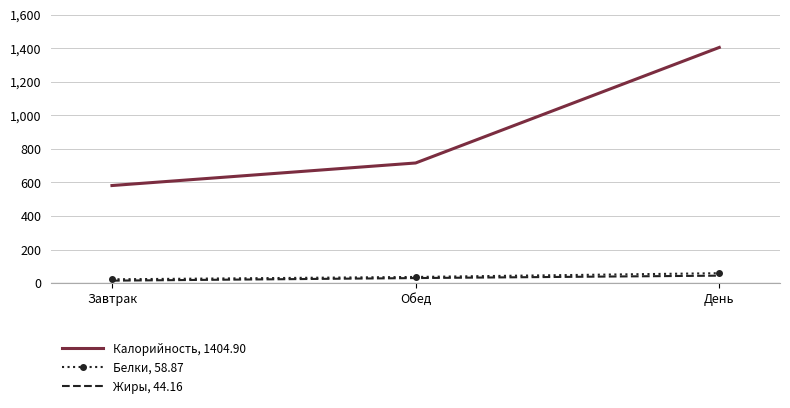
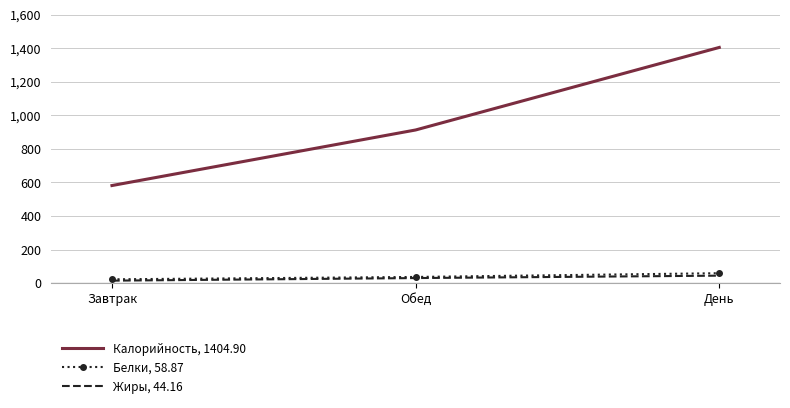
Калорийность, 1404.90, Обед: 720 -> 910
